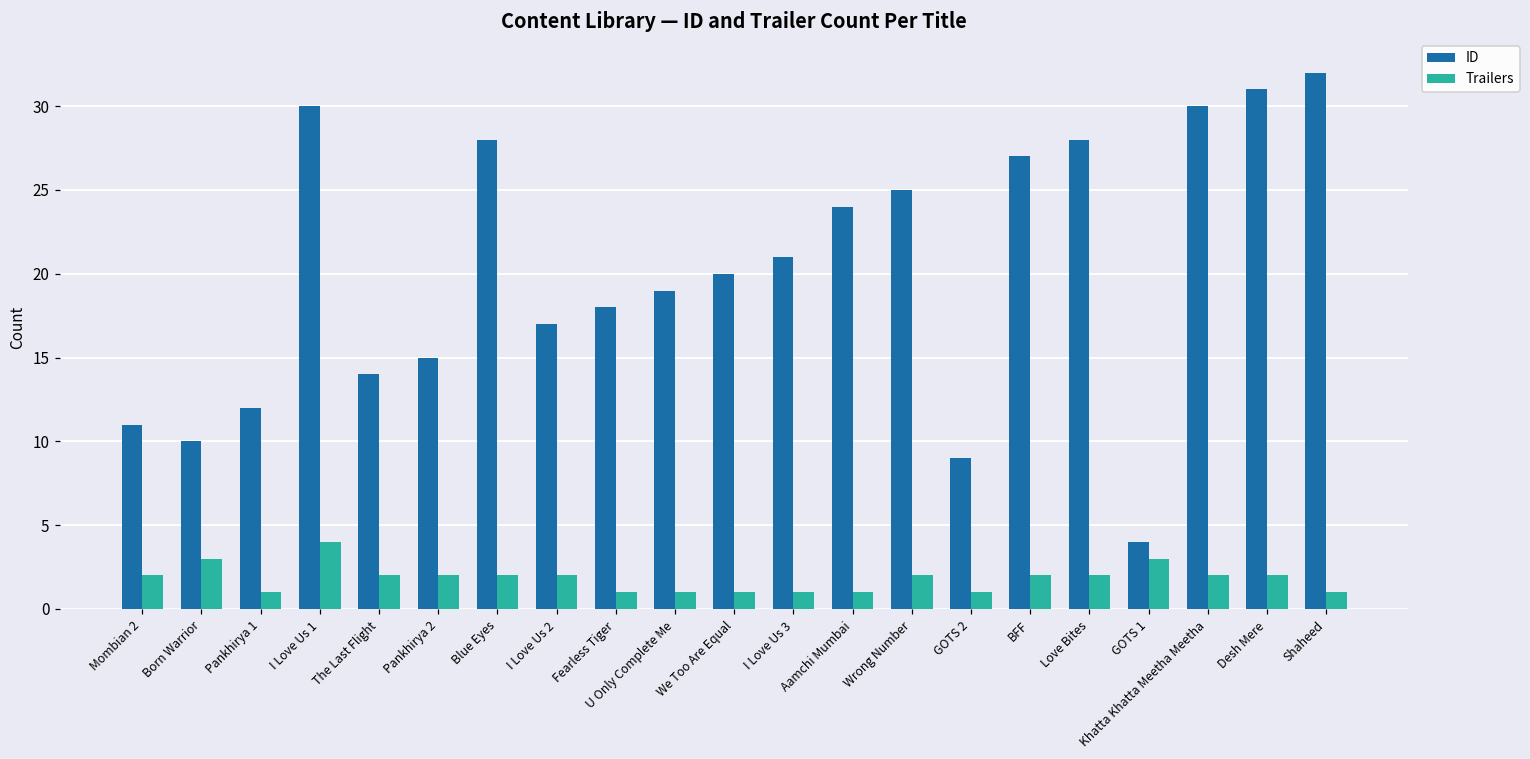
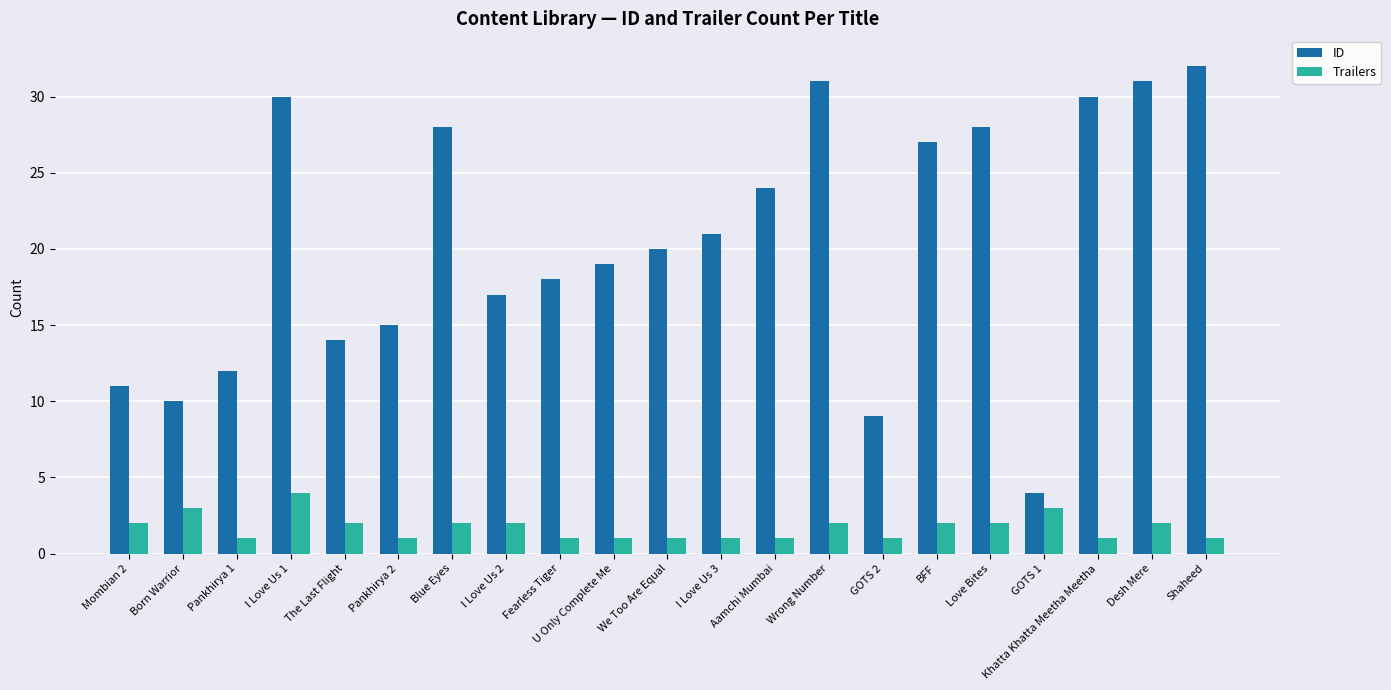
Trailers, Pankhirya 2: 2 -> 1
ID, Wrong Number: 25 -> 31
Trailers, Khatta Khatta Meetha Meetha: 2 -> 1
